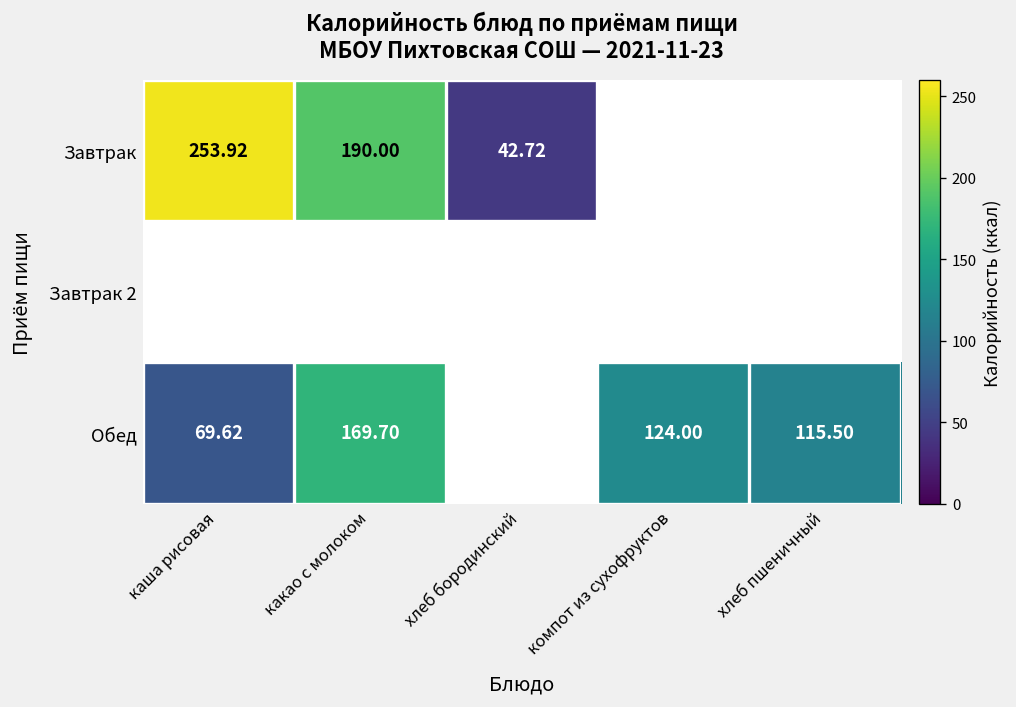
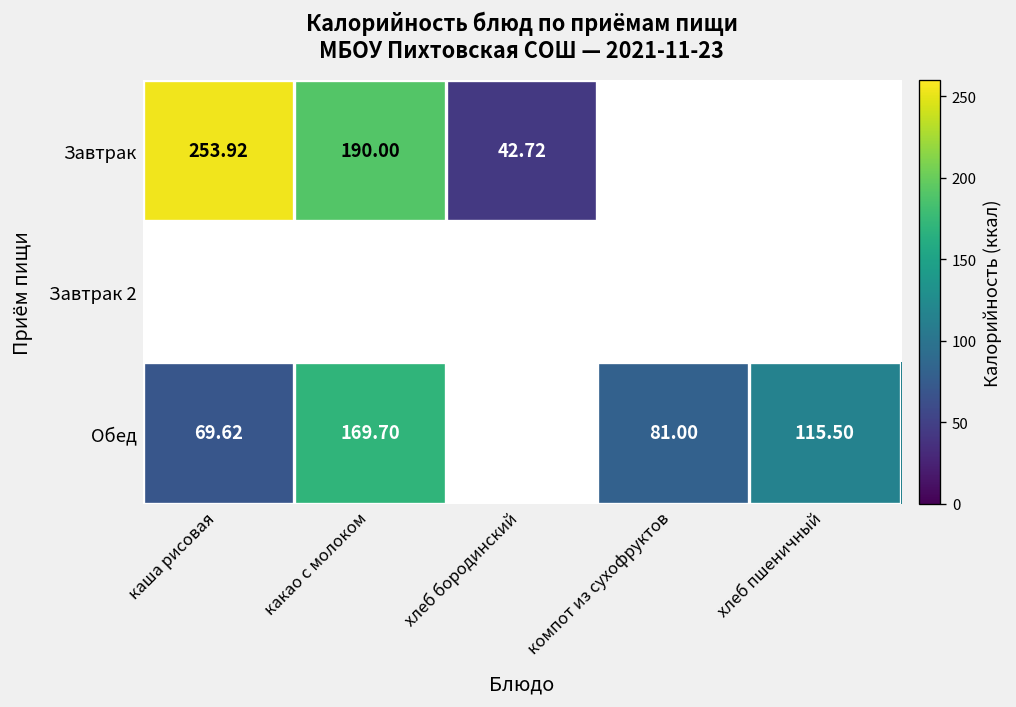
Обед, компот из сухофруктов: 124.00 -> 81.00
